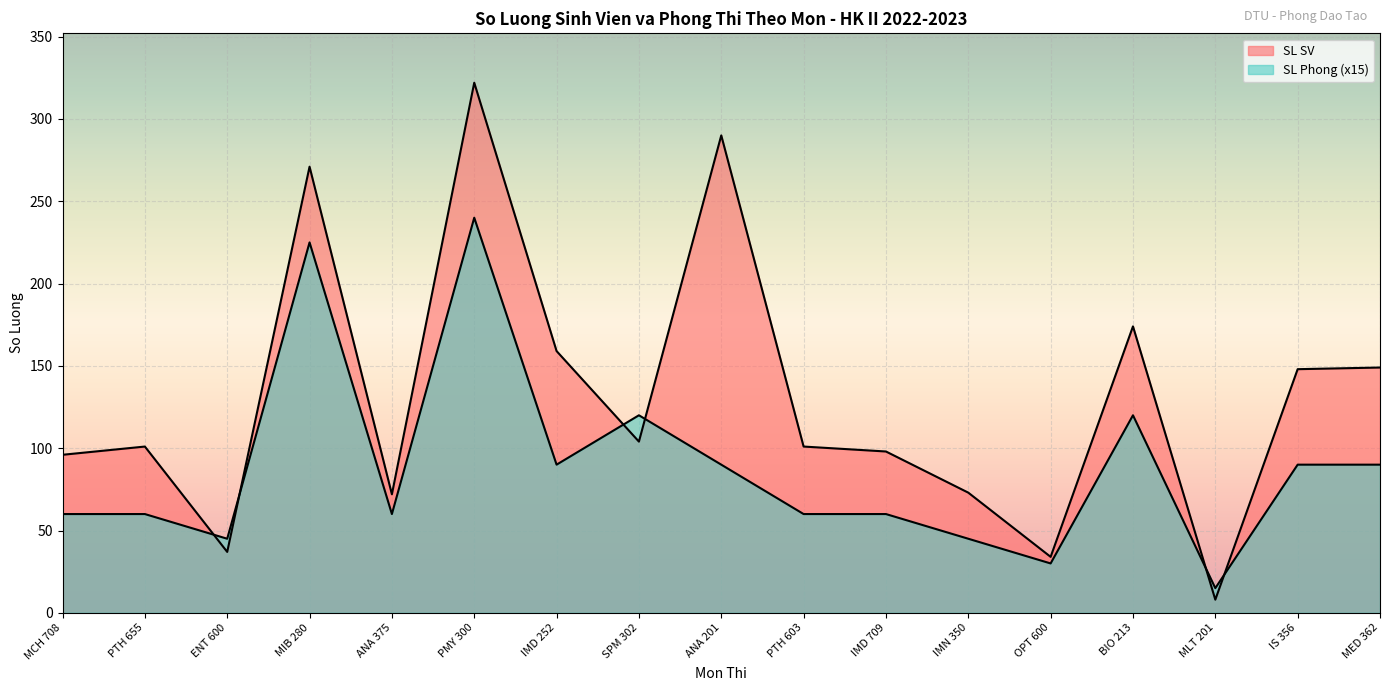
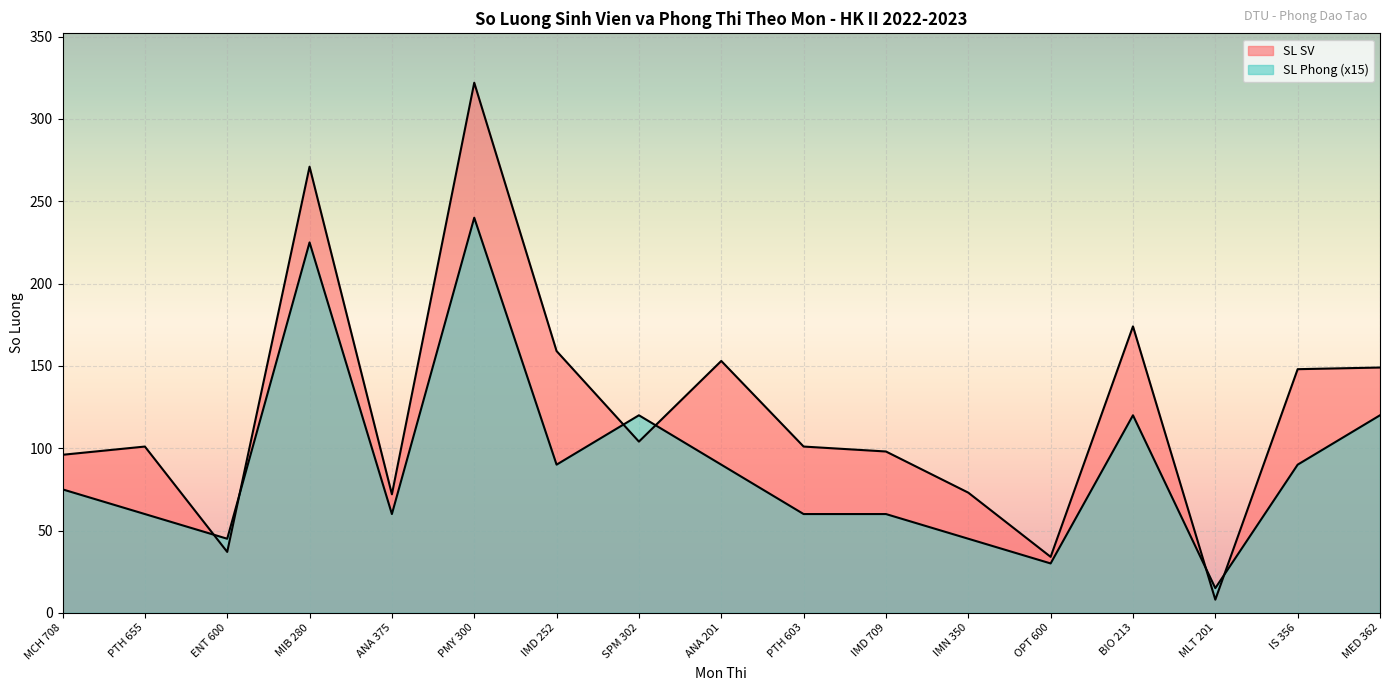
SL Phong (x15), MCH 708: 60 -> 75
SL SV, ANA 201: 290 -> 153
SL Phong (x15), MED 362: 90 -> 120
